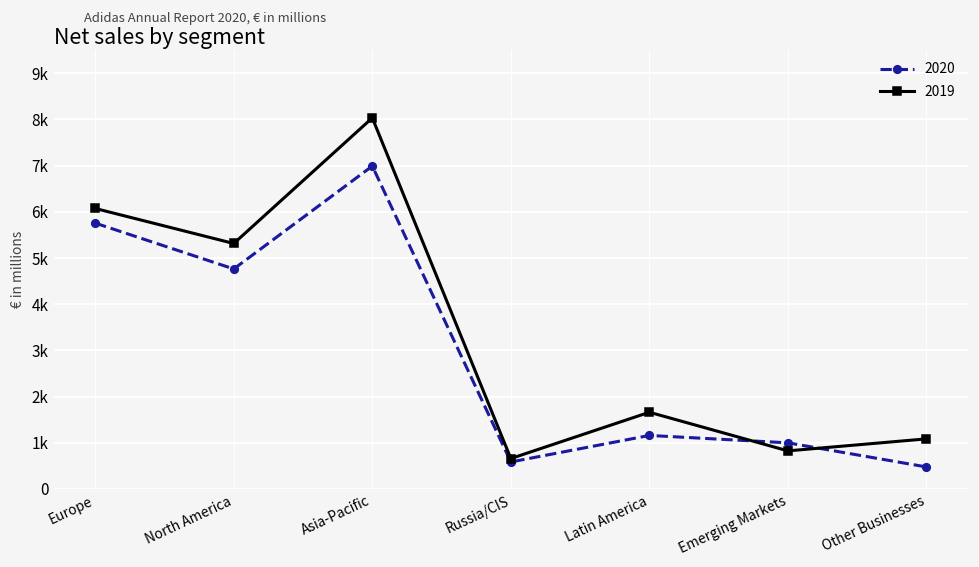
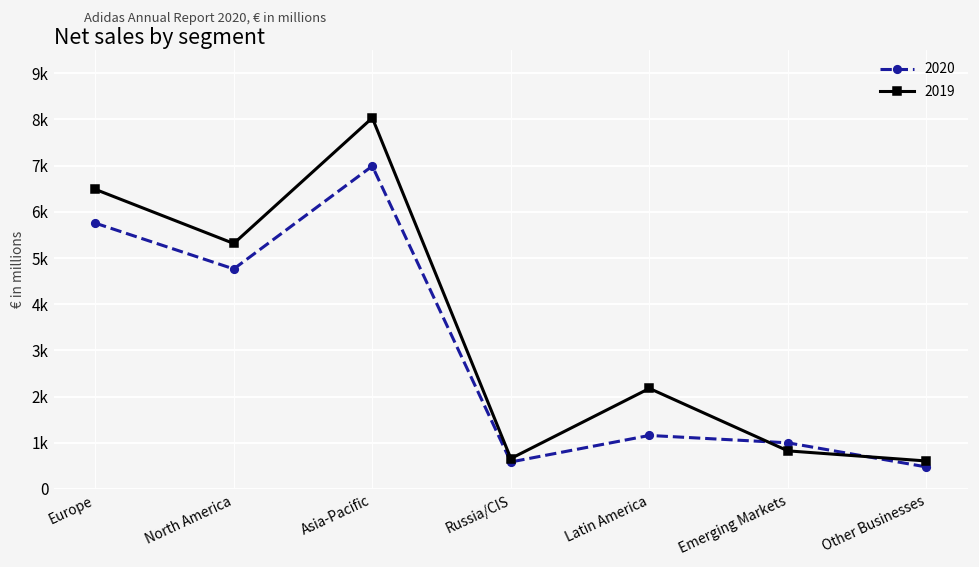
2019, Europe: 6100 -> 6500
2019, Latin America: 1700 -> 2200
2019, Other Businesses: 1100 -> 600
